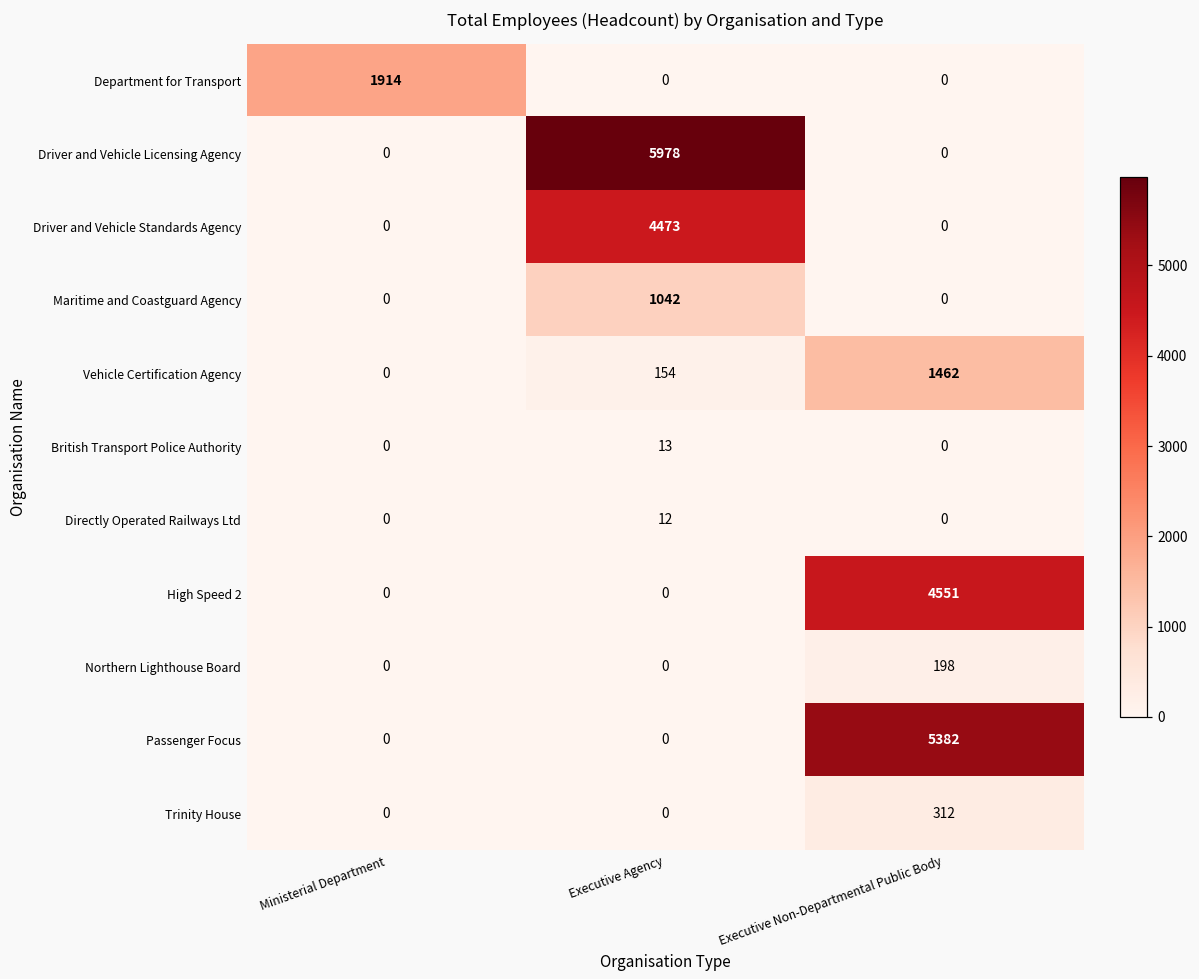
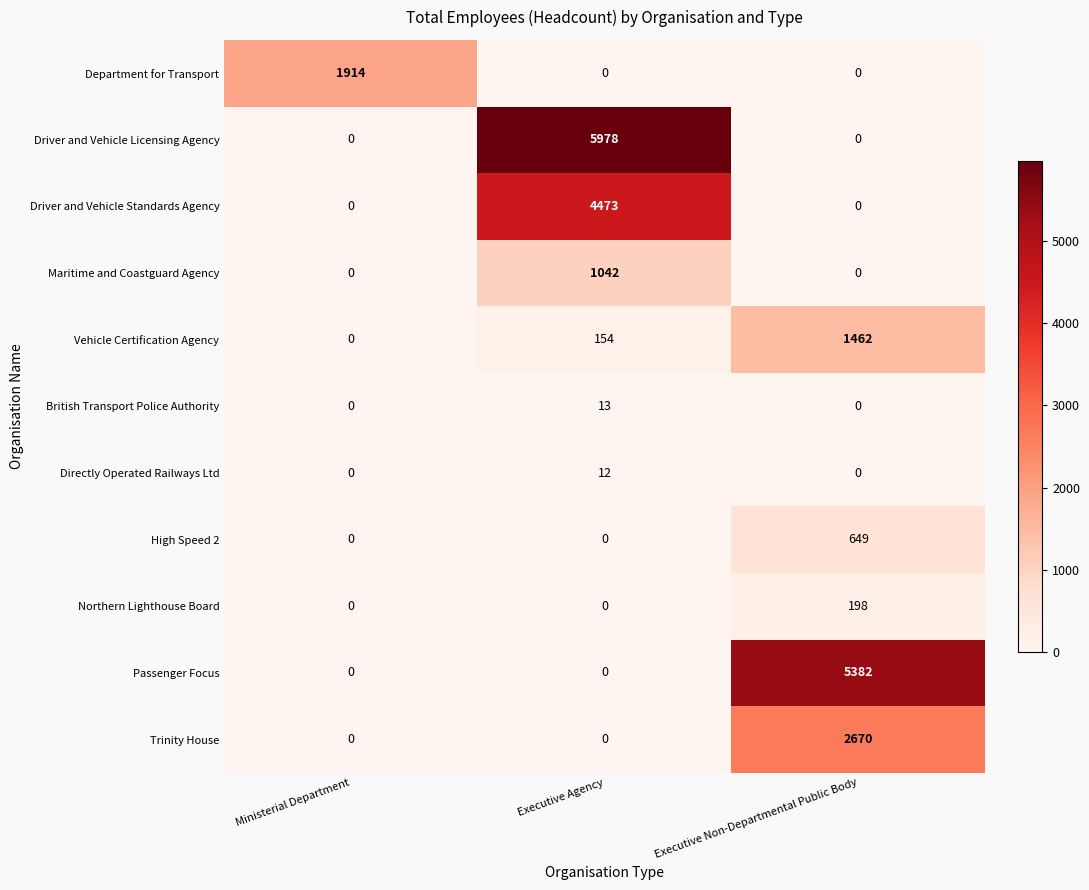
High Speed 2, Executive Non-Departmental Public Body: 4551 -> 649
Trinity House, Executive Non-Departmental Public Body: 312 -> 2670
